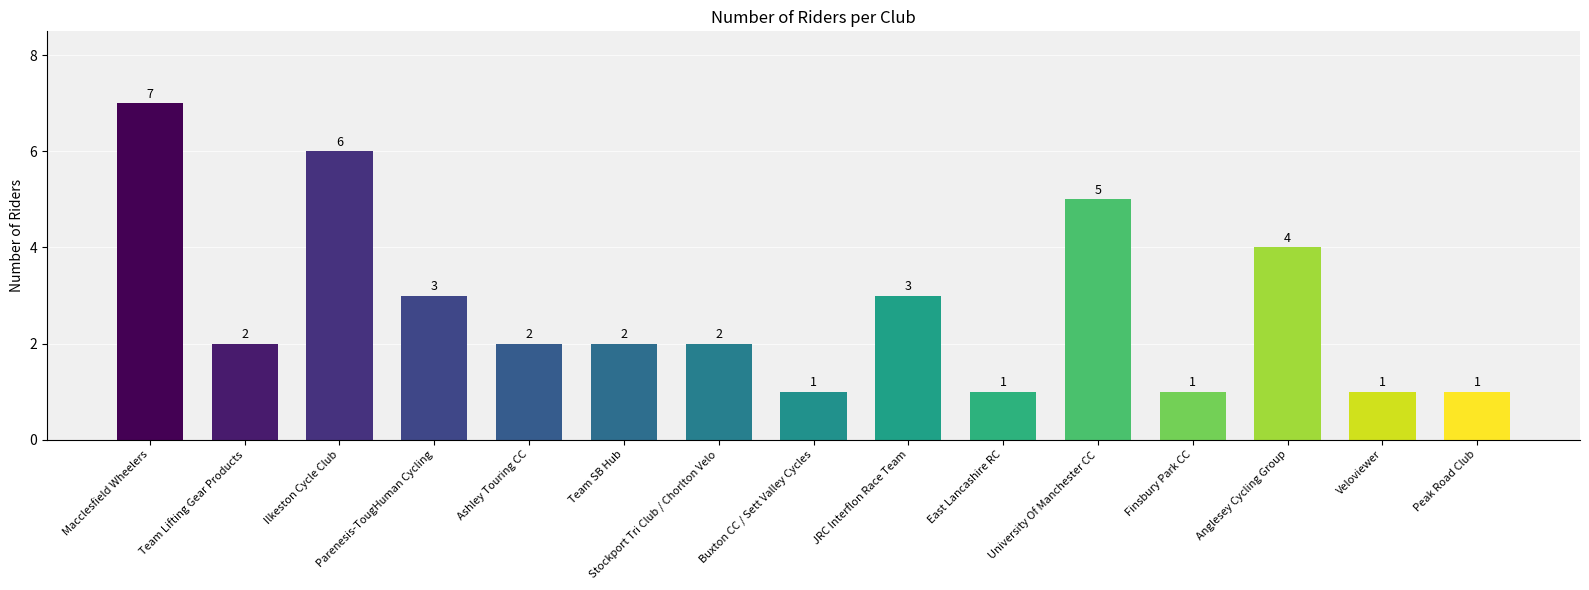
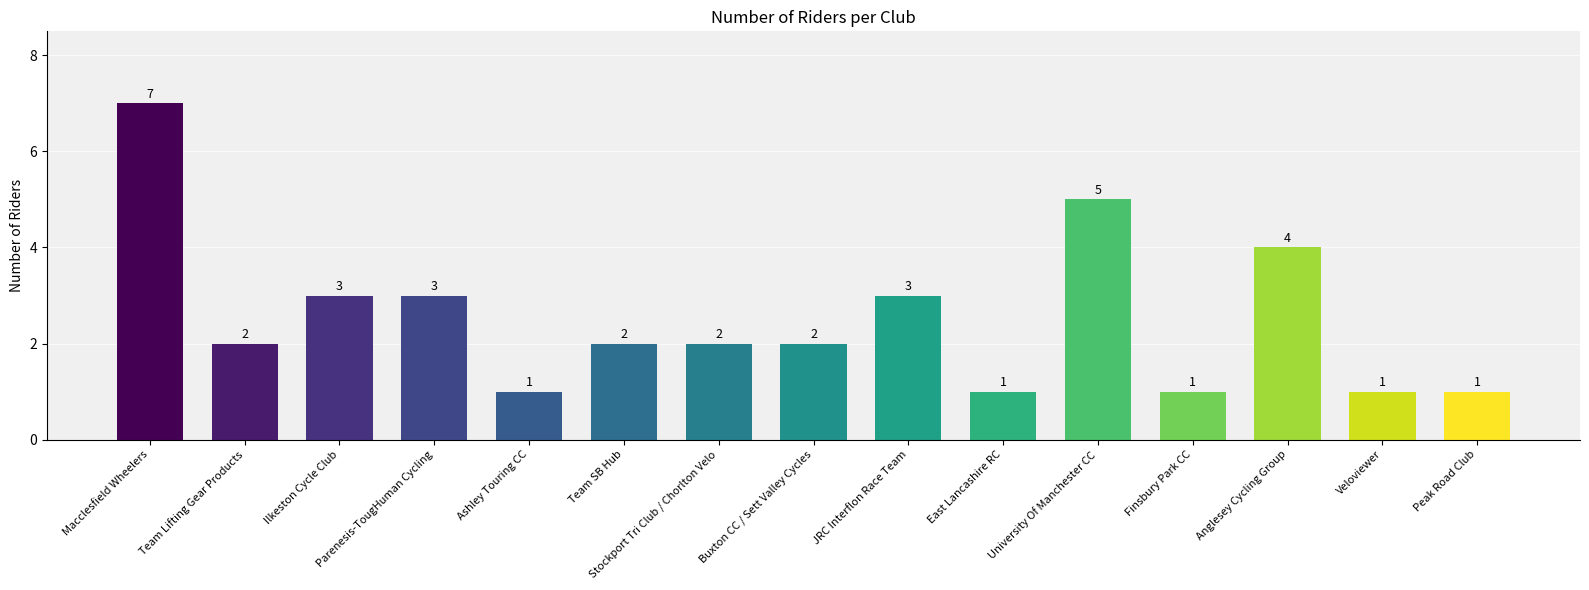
Ilkeston Cycle Club: 6 -> 3
Ashley Touring CC: 2 -> 1
Buxton CC / Sett Valley Cycles: 1 -> 2
